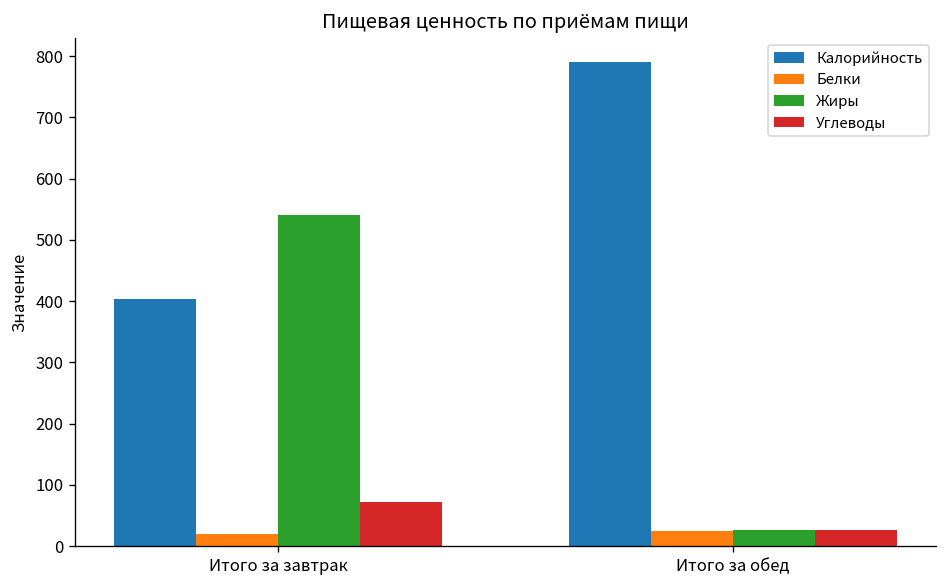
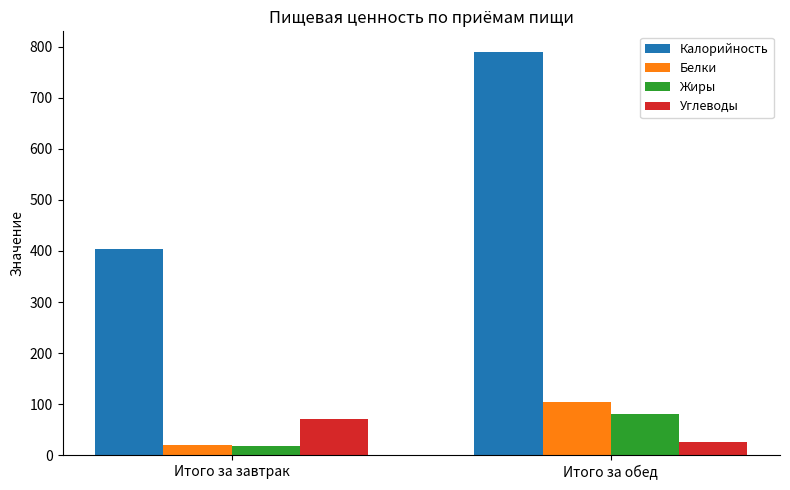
Жиры, Итого за завтрак: 540 -> 20
Белки, Итого за обед: 20 -> 100
Жиры, Итого за обед: 30 -> 80
